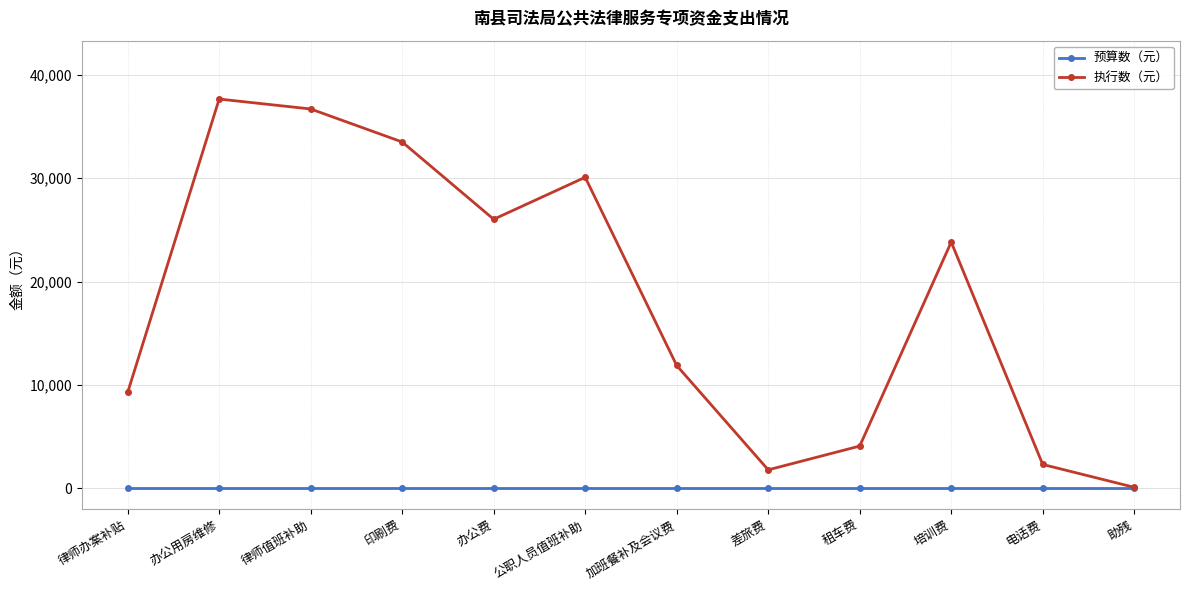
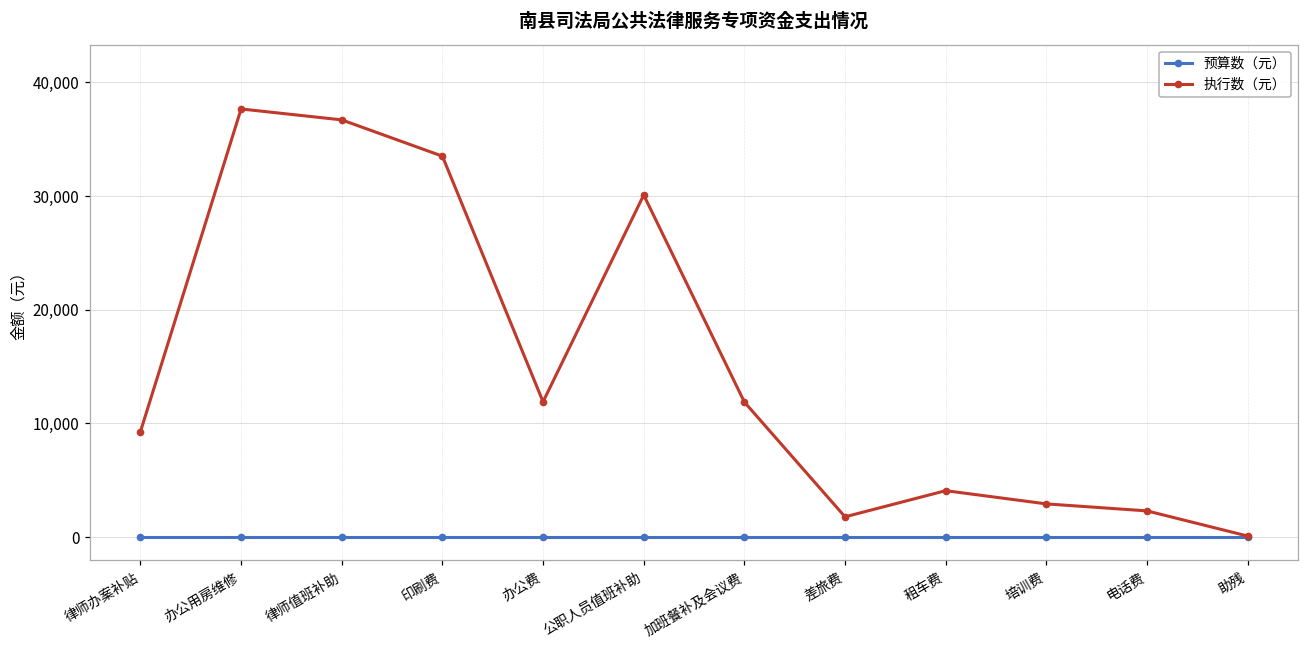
执行数（元）, 办公费: 26,000 -> 11,900
执行数（元）, 培训费: 23,800 -> 2,900
